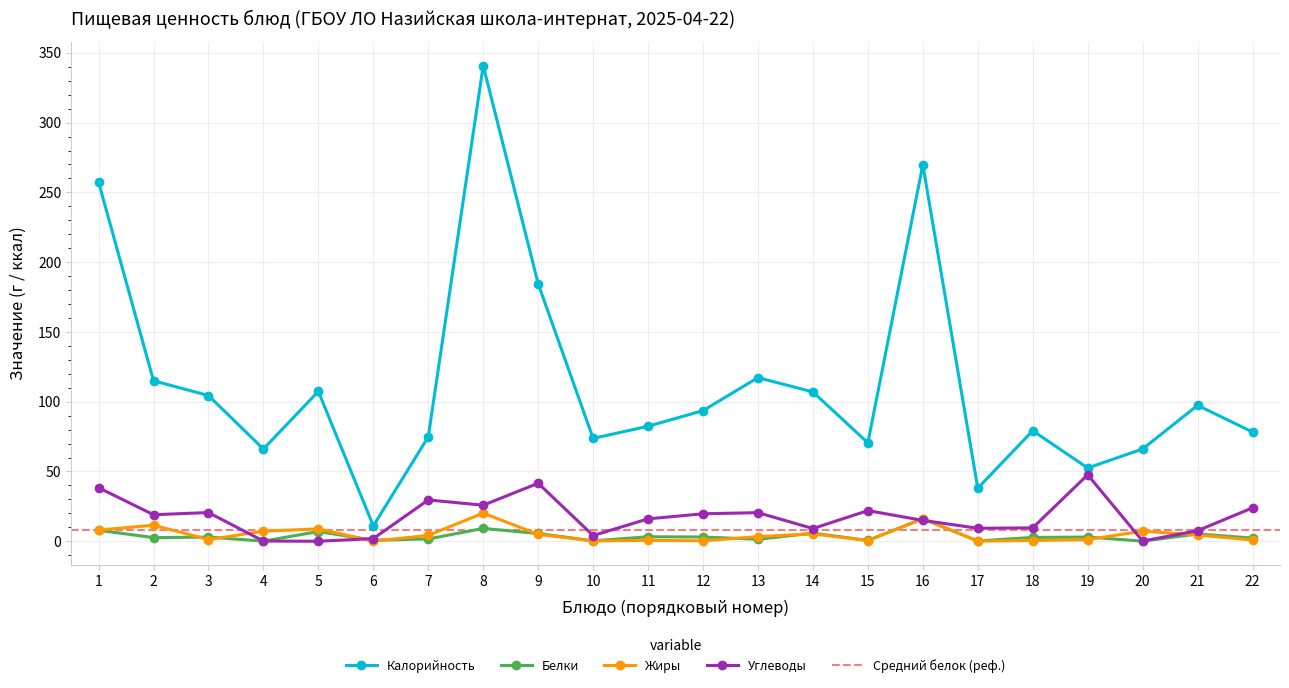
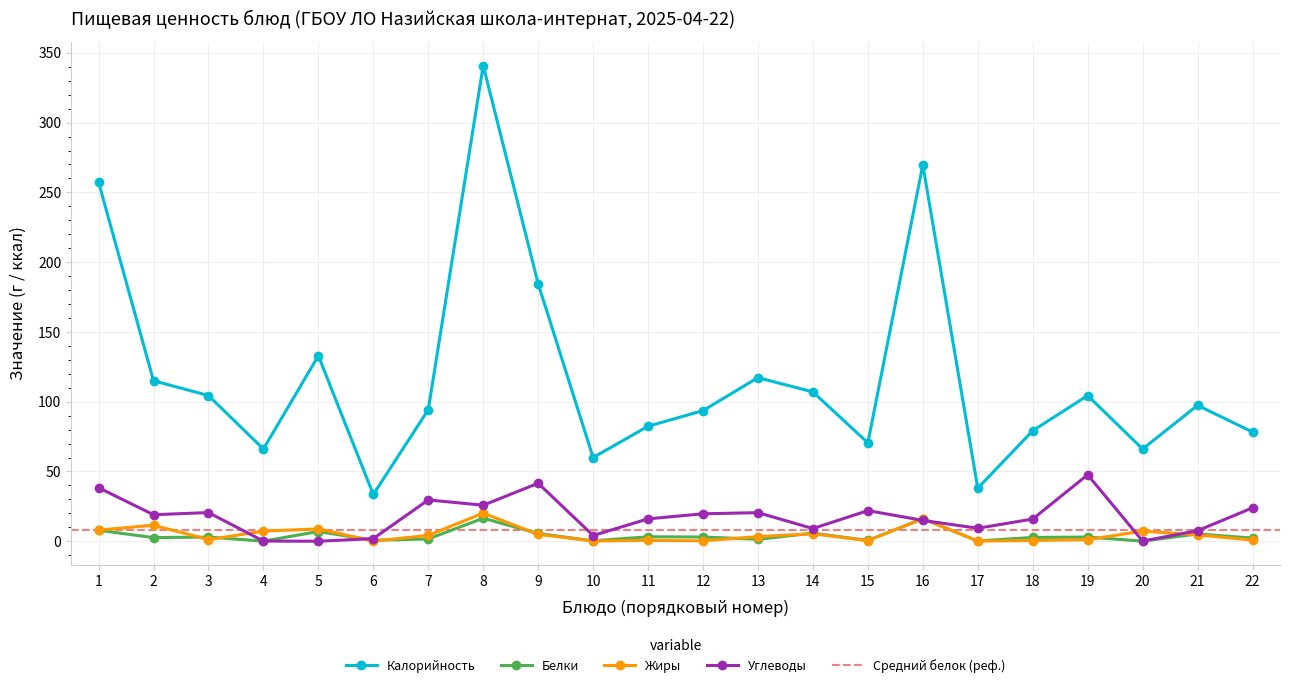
Калорийность, 5: 107 -> 133
Калорийность, 6: 11 -> 34
Калорийность, 7: 75 -> 94
Белки, 8: 9 -> 17
Калорийность, 10: 74 -> 60
Углеводы, 18: 10 -> 16
Калорийность, 19: 53 -> 104
